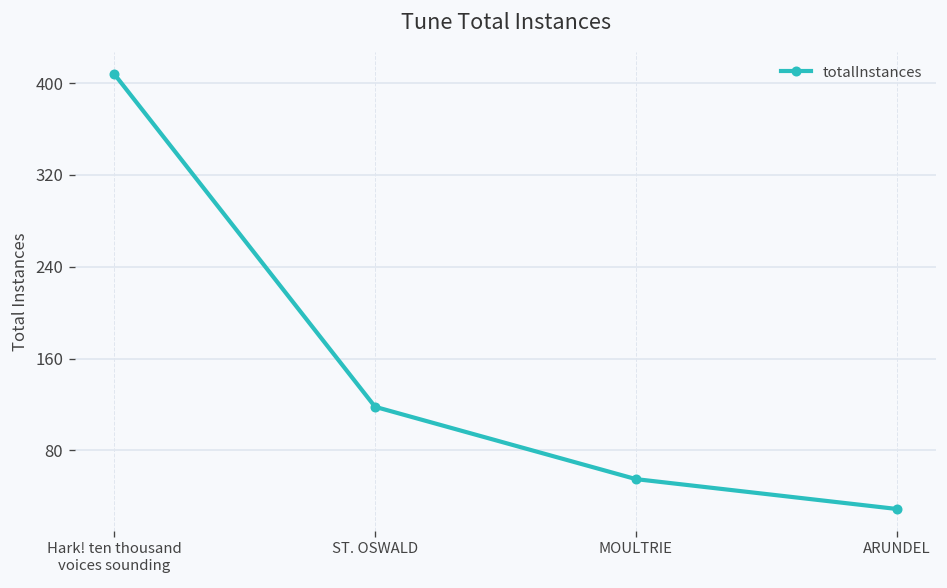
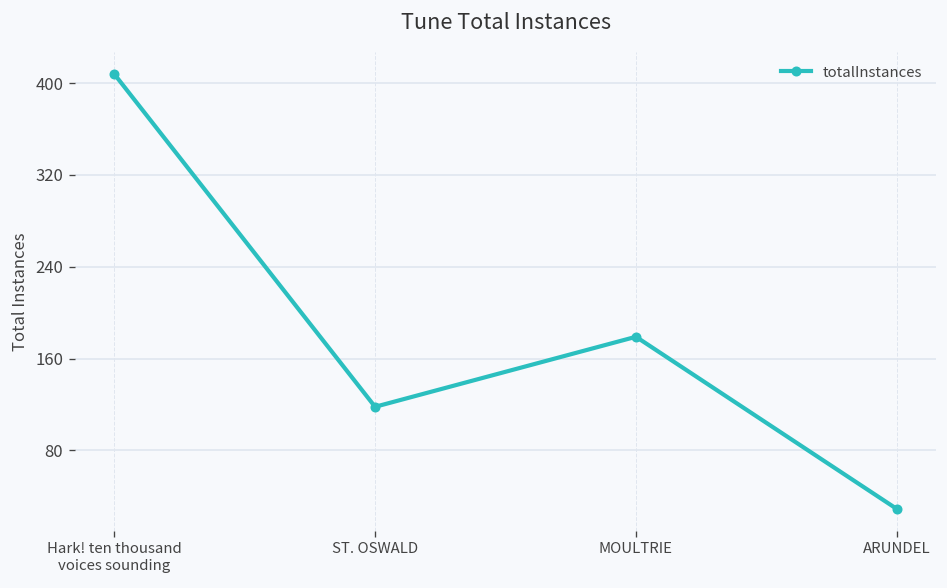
MOULTRIE: 60 -> 180
